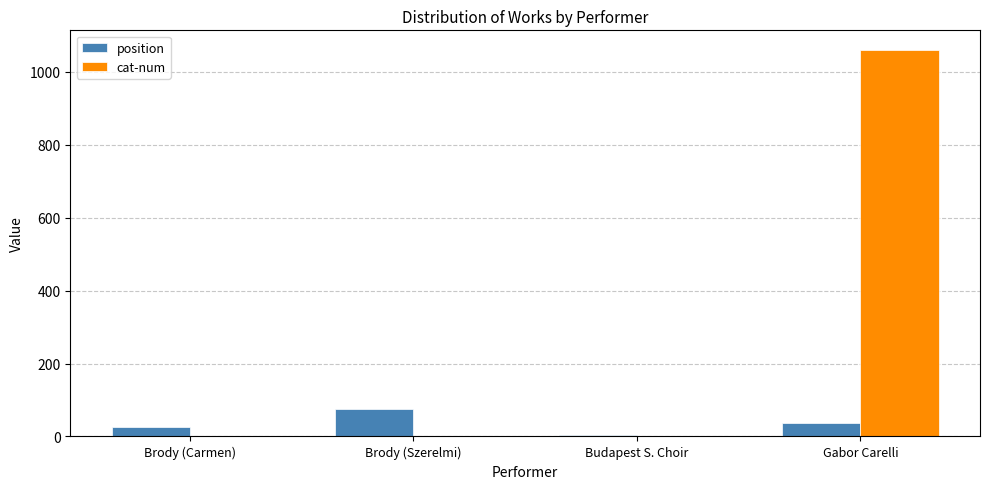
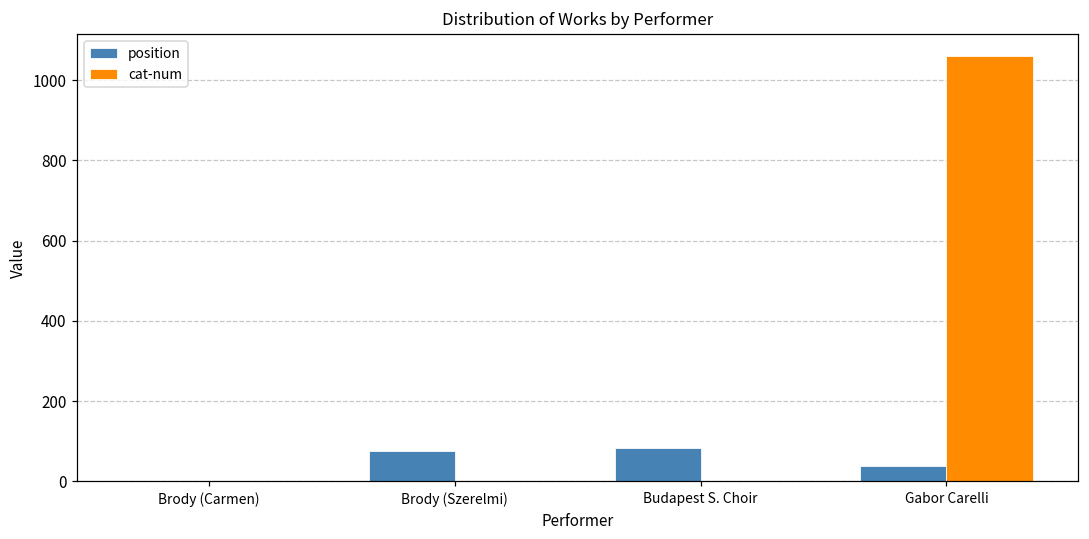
position, Brody (Carmen): 30 -> 0
position, Budapest S. Choir: 0 -> 80
